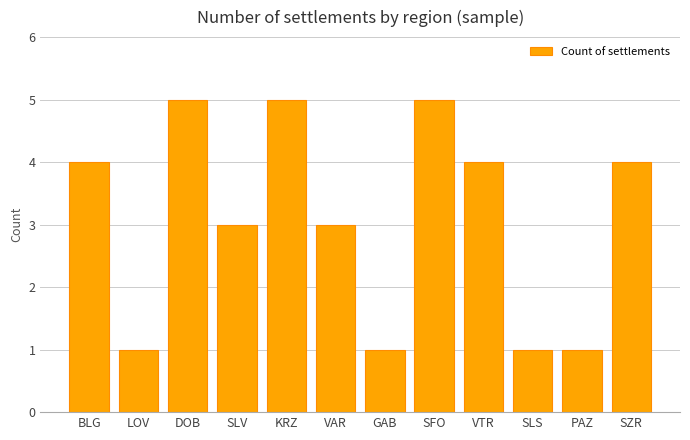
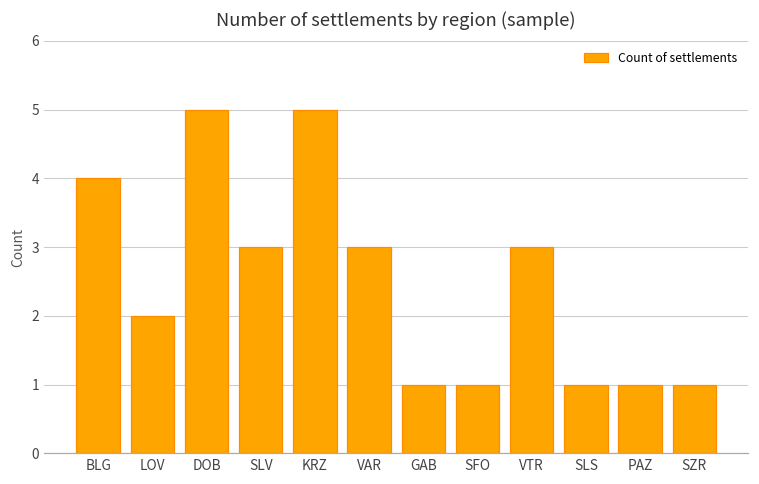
LOV: 1 -> 2
SFO: 5 -> 1
VTR: 4 -> 3
SZR: 4 -> 1
